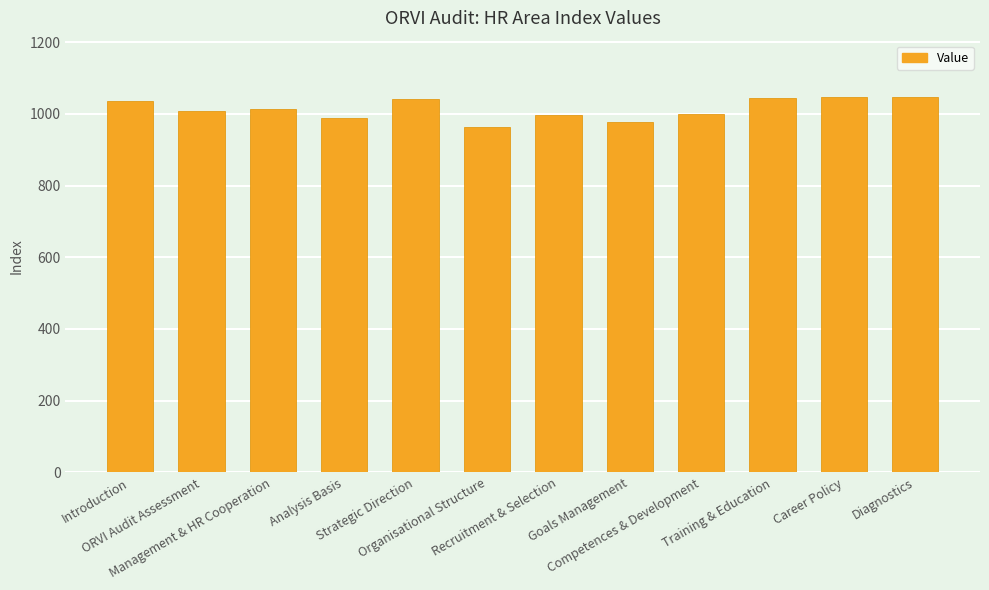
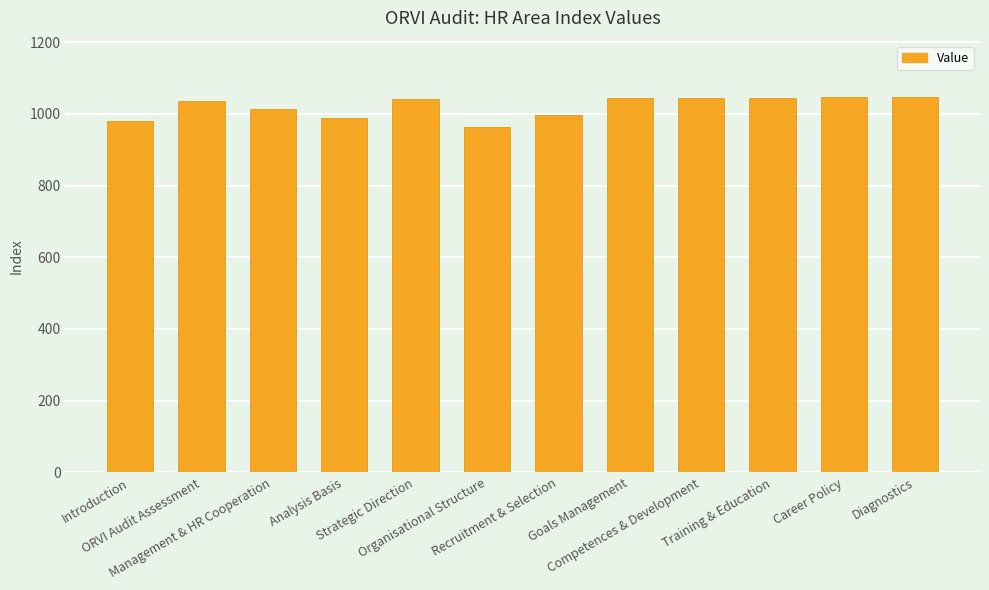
Introduction: 1040 -> 980
ORVI Audit Assessment: 1010 -> 1040
Goals Management: 980 -> 1040
Competences & Development: 1000 -> 1040
